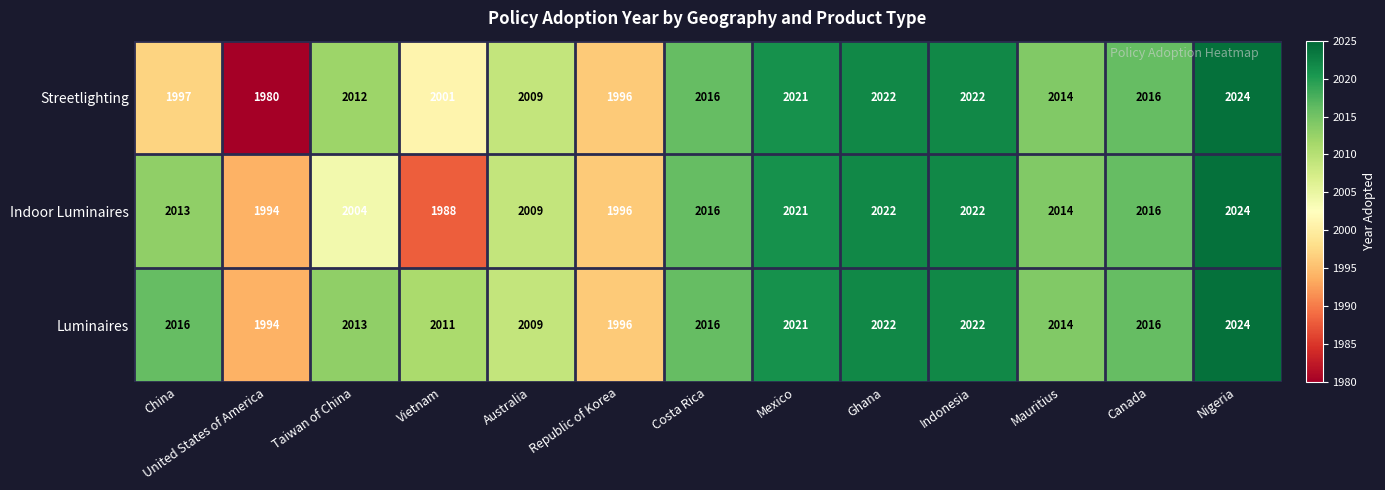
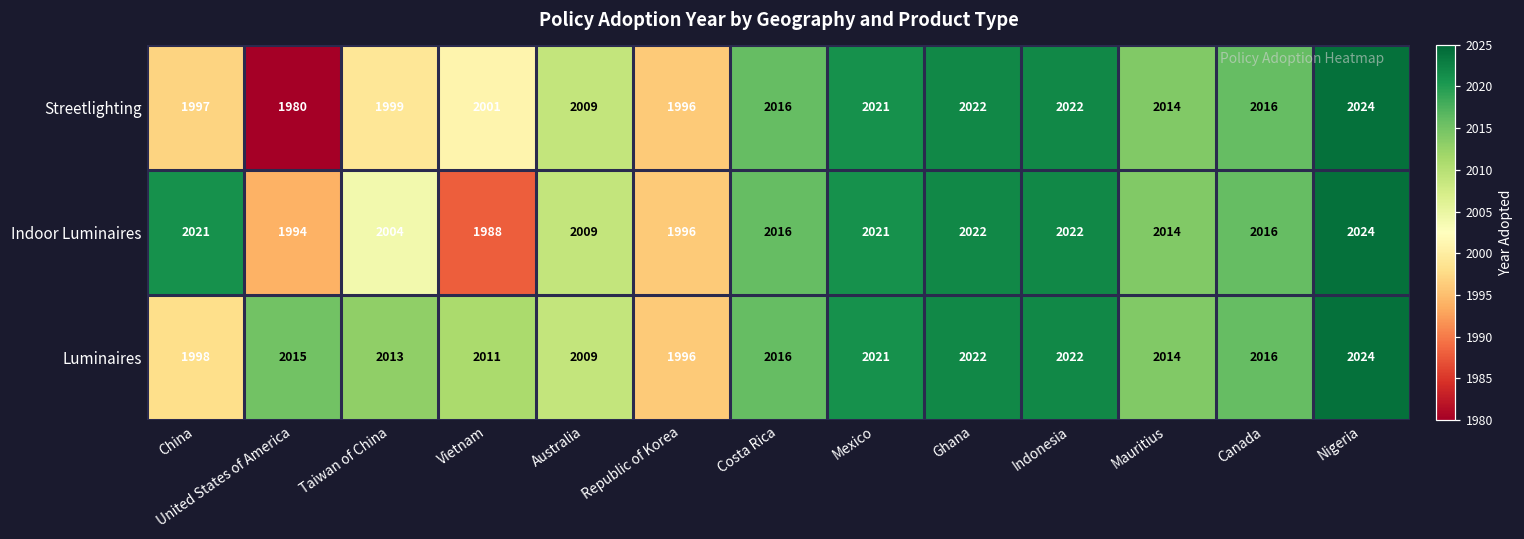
Streetlighting, Taiwan of China: 2012 -> 1999
Indoor Luminaires, China: 2013 -> 2021
Luminaires, China: 2016 -> 1998
Luminaires, United States of America: 1994 -> 2015
